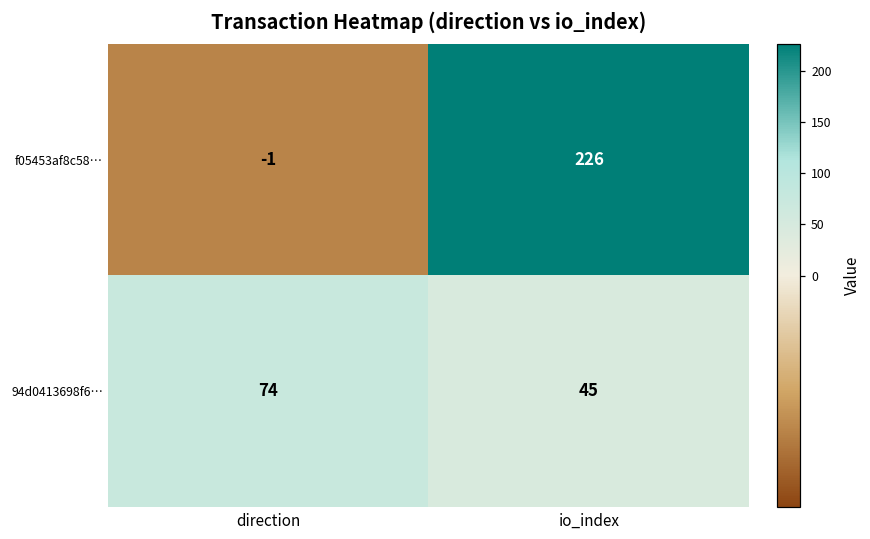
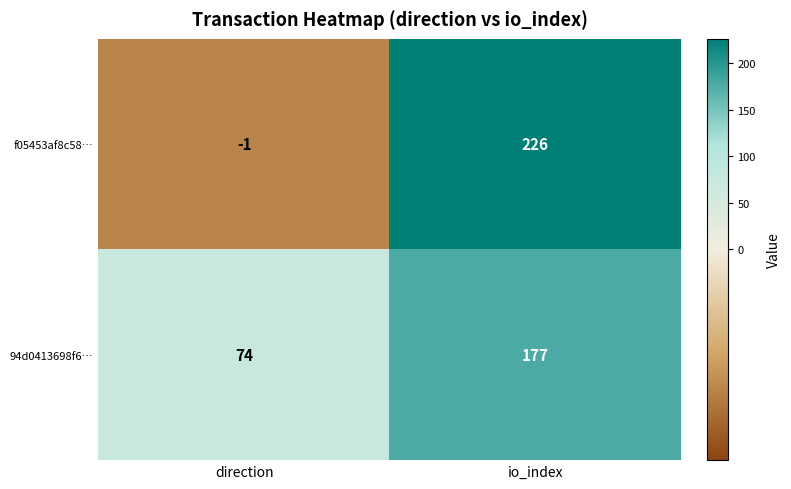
94d0413698f6…, io_index: 45 -> 177
